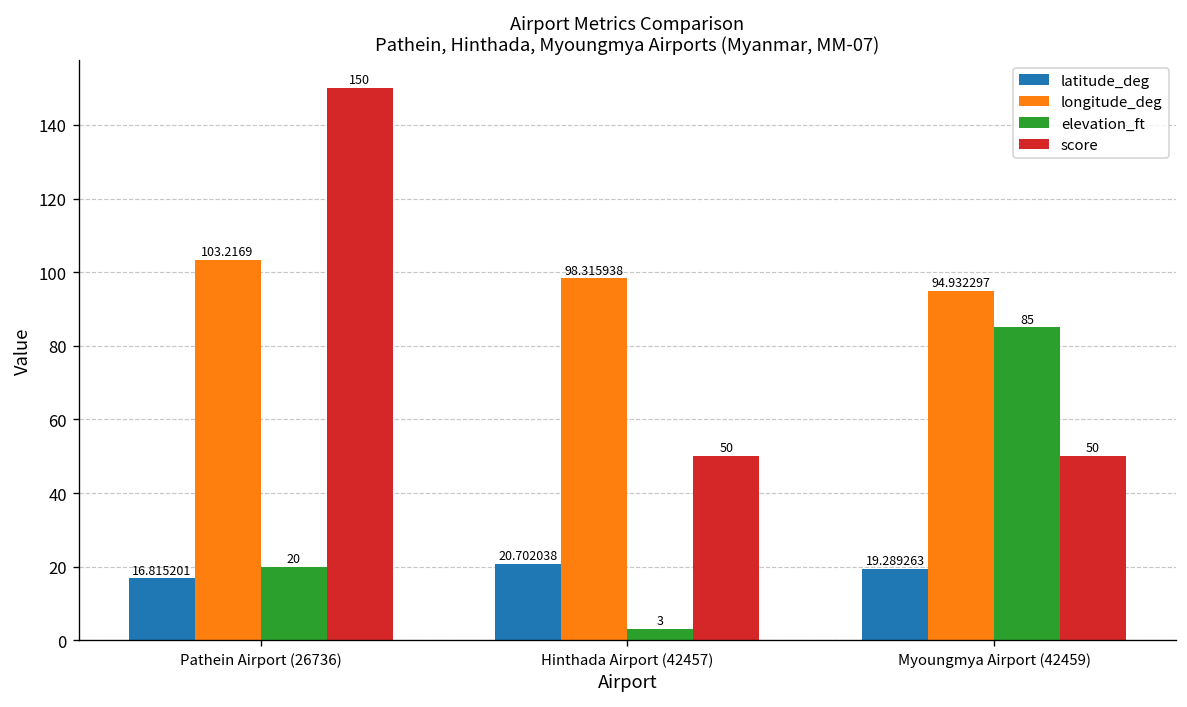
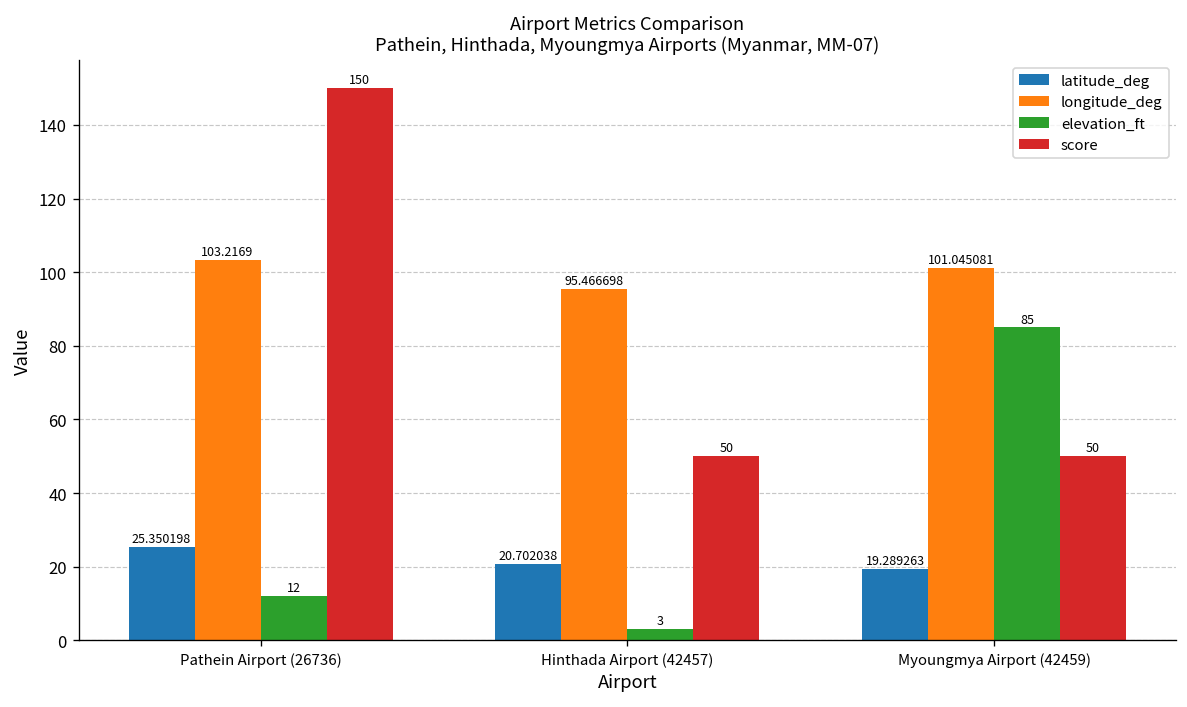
latitude_deg, Pathein Airport (26736): 16.815201 -> 25.350198
elevation_ft, Pathein Airport (26736): 20 -> 12
longitude_deg, Hinthada Airport (42457): 98.315938 -> 95.466698
longitude_deg, Myoungmya Airport (42459): 94.932297 -> 101.045081
